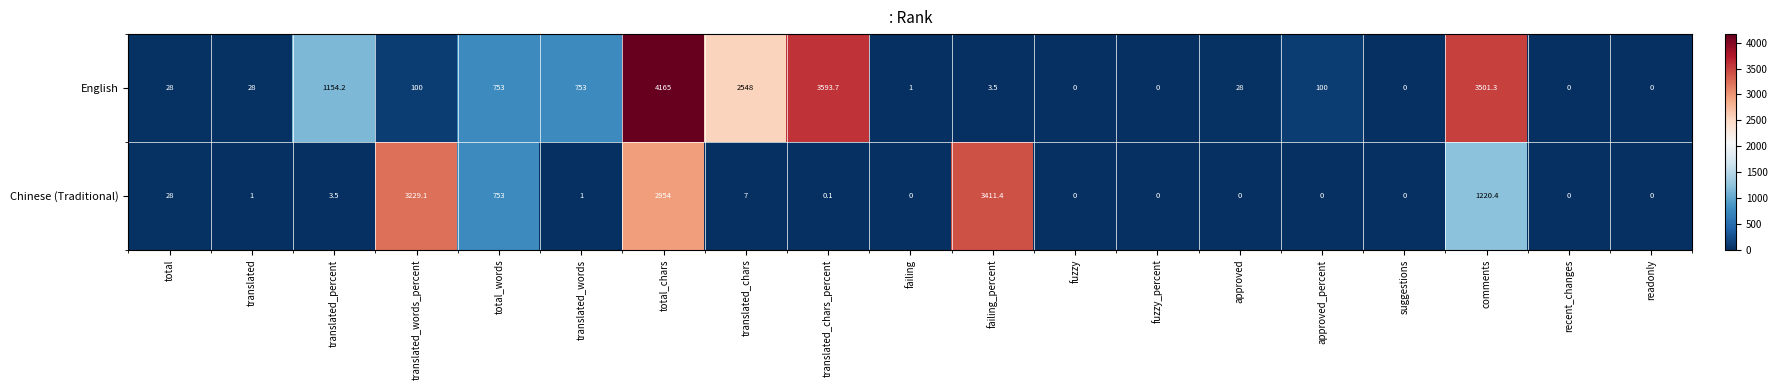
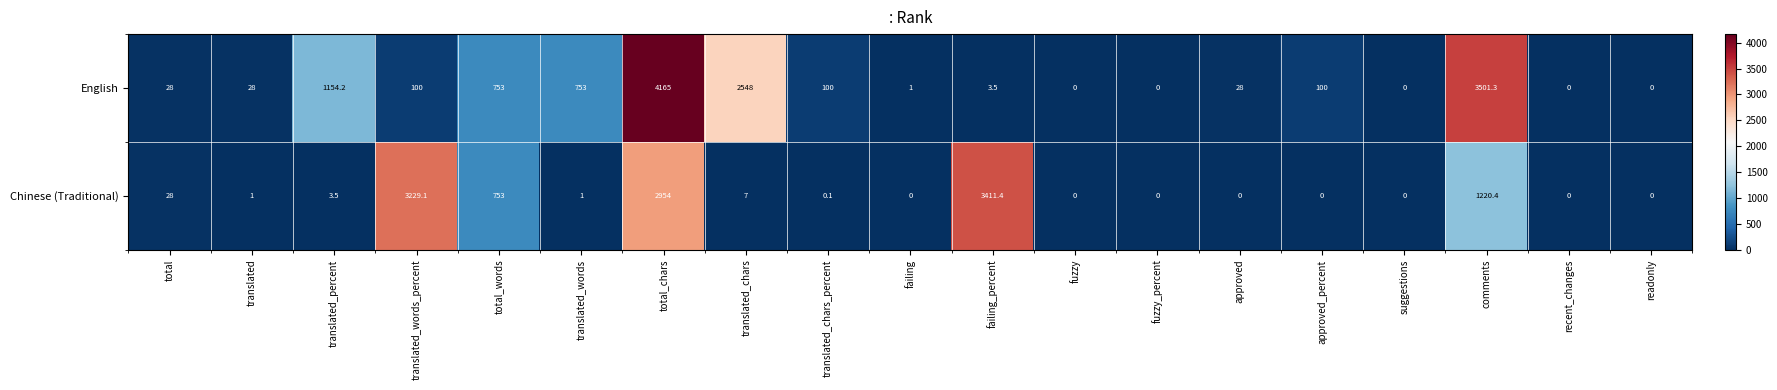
English, translated_chars_percent: 3593.7 -> 100
